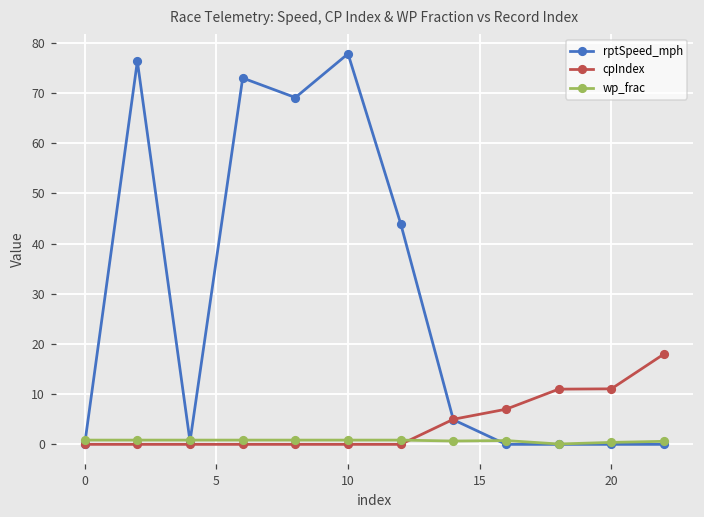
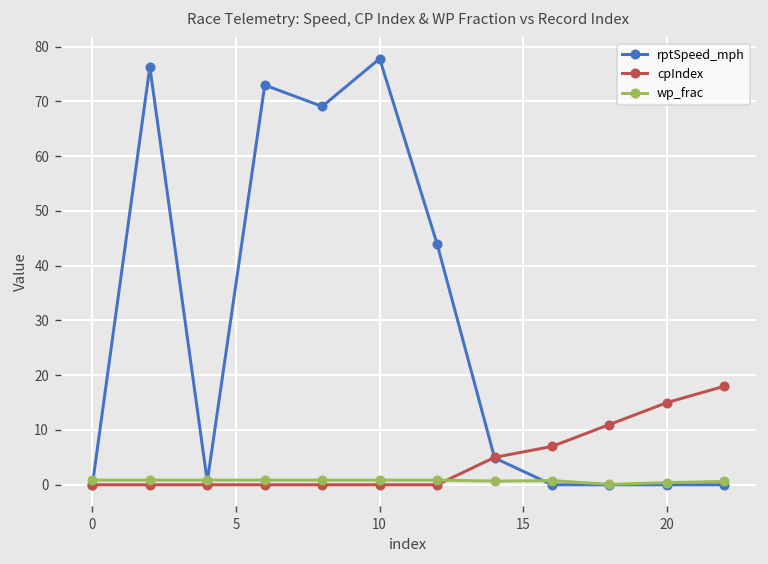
cpIndex, 20: 11 -> 15
